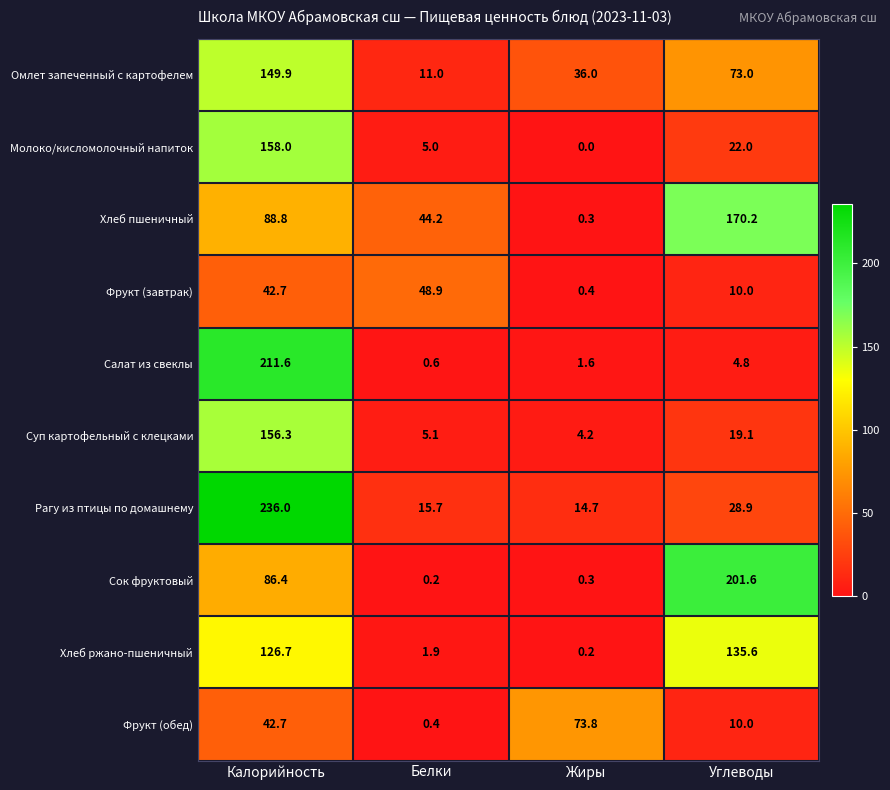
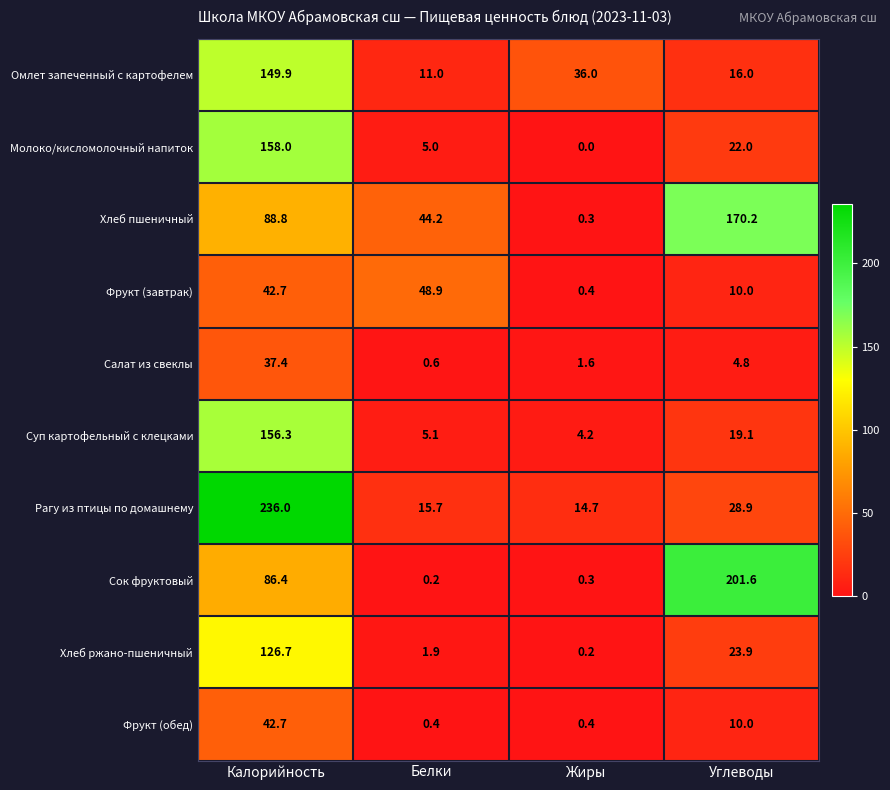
Омлет запеченный с картофелем, Углеводы: 73.0 -> 16.0
Салат из свеклы, Калорийность: 211.6 -> 37.4
Хлеб ржано-пшеничный, Углеводы: 135.6 -> 23.9
Фрукт (обед), Жиры: 73.8 -> 0.4
